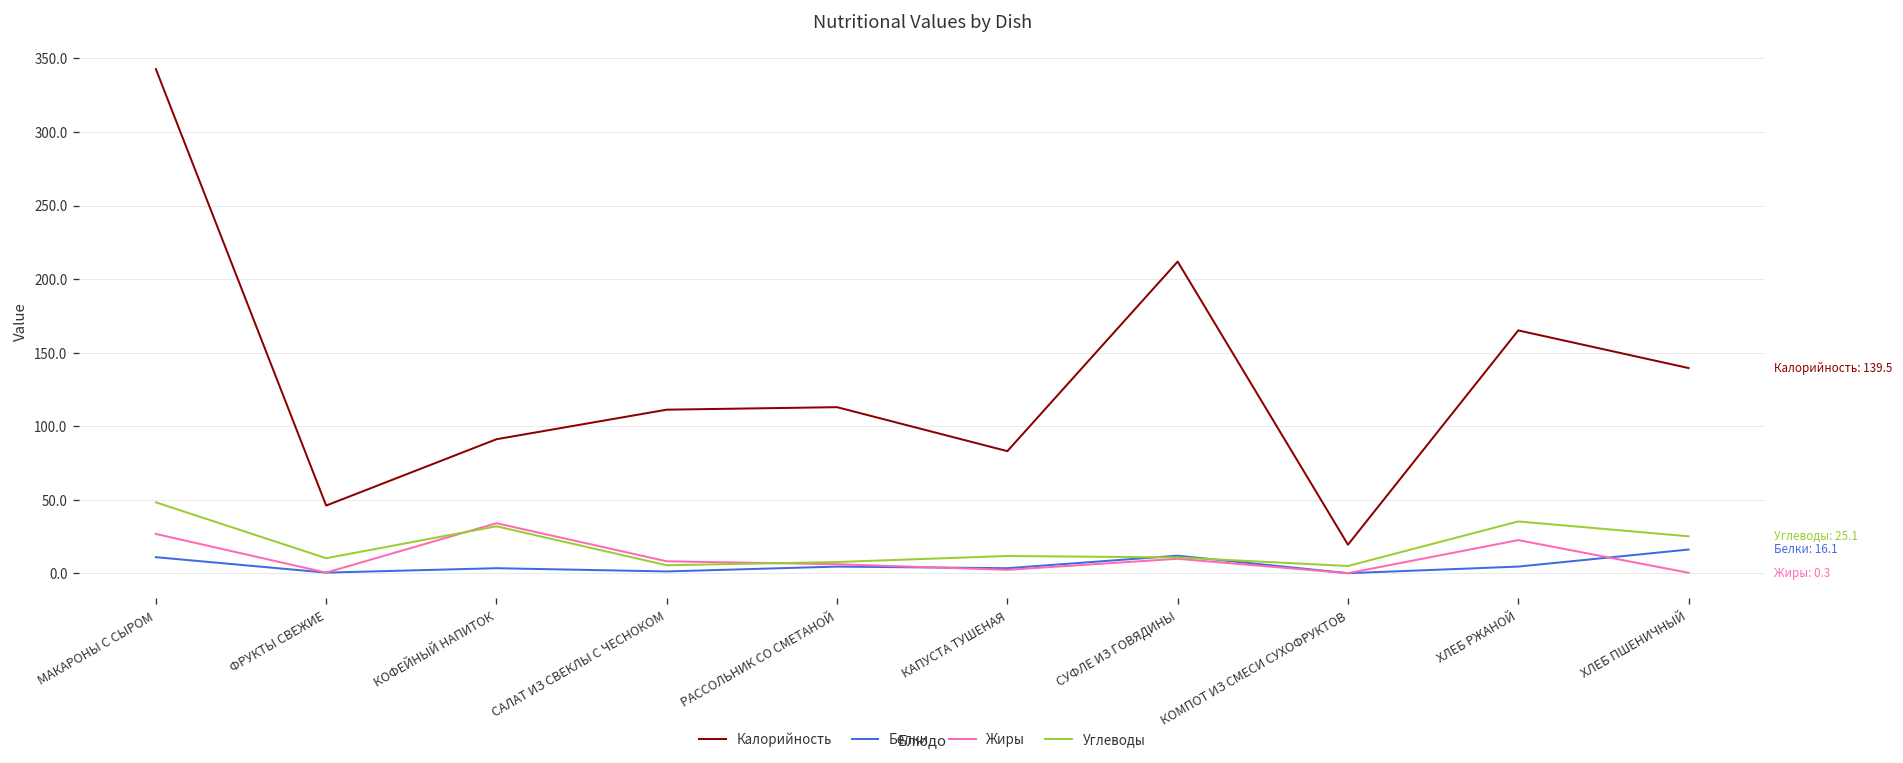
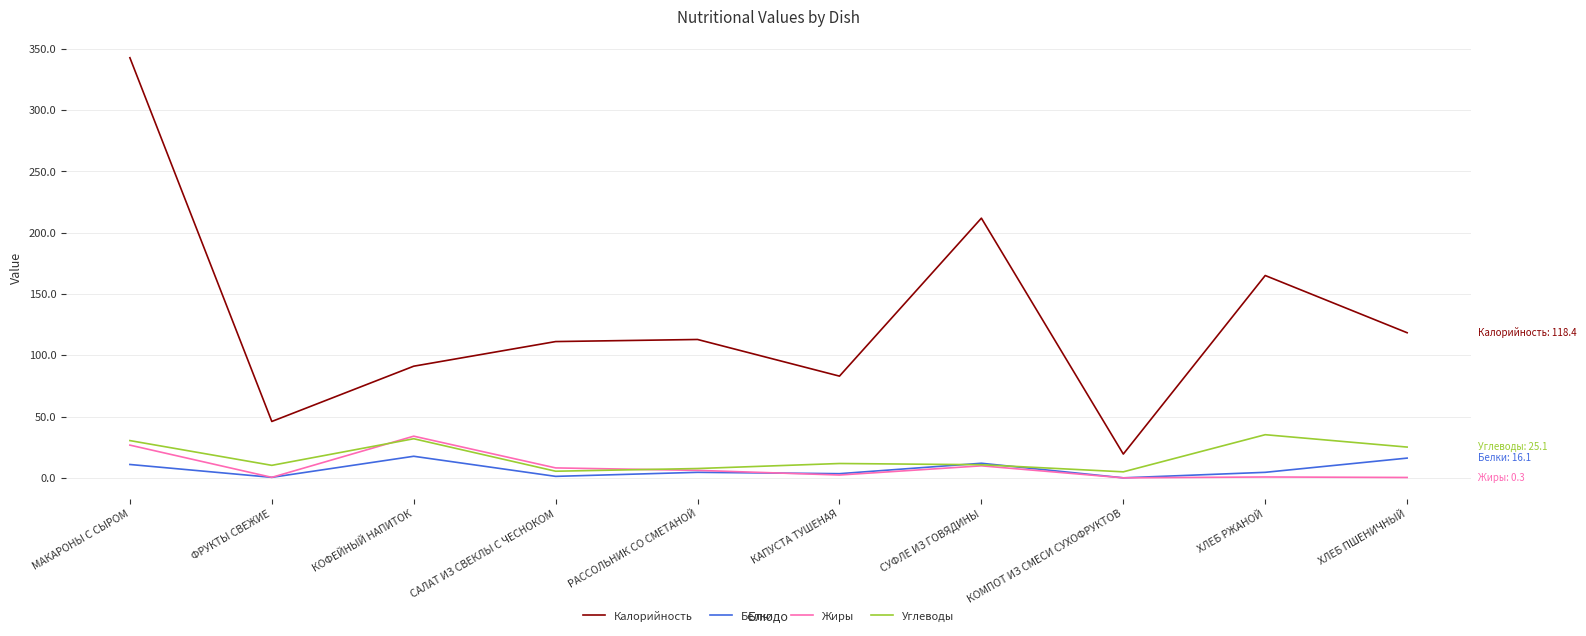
Углеводы, МАКАРОНЫ С СЫРОМ: 48 -> 30
Белки, КОФЕЙНЫЙ НАПИТОК: 3 -> 18
Жиры, ХЛЕБ РЖАНОЙ: 23 -> 1
Калорийность, ХЛЕБ ПШЕНИЧНЫЙ: 139.5 -> 118.4
